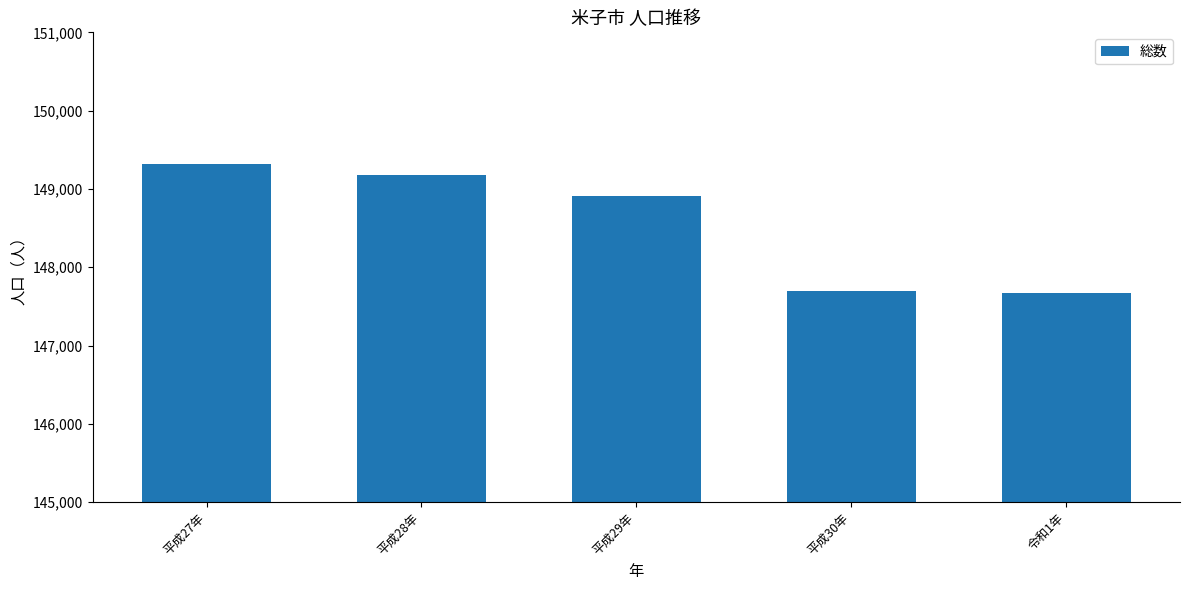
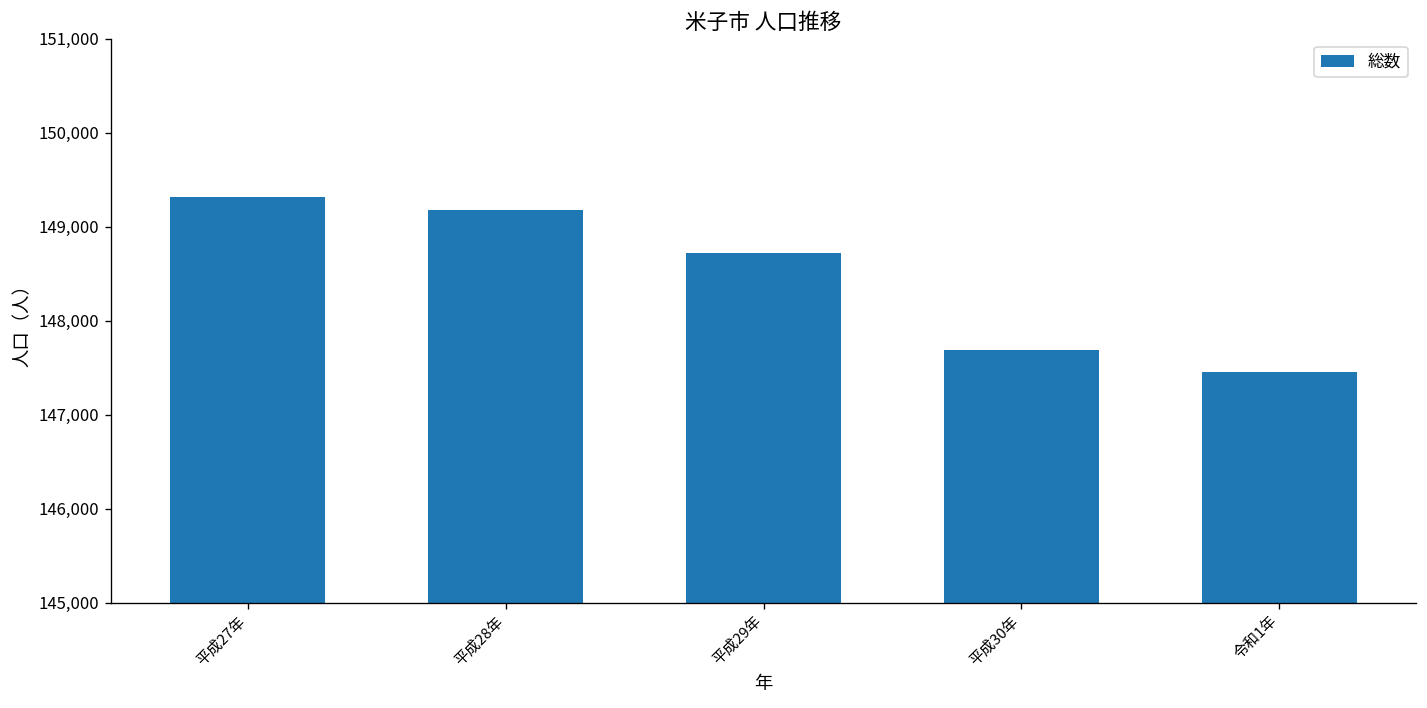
平成29年: 148,900 -> 148,700
令和1年: 147,700 -> 147,500
